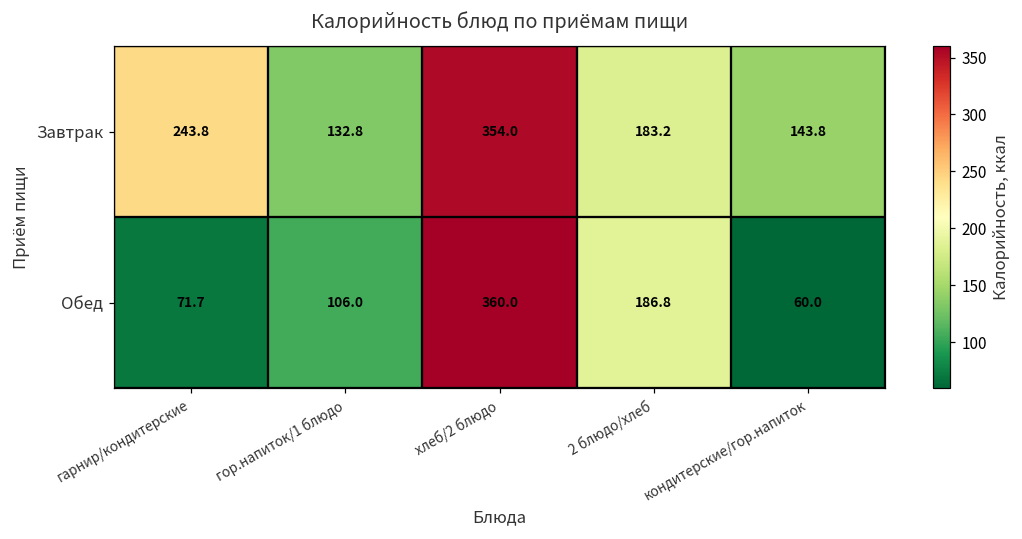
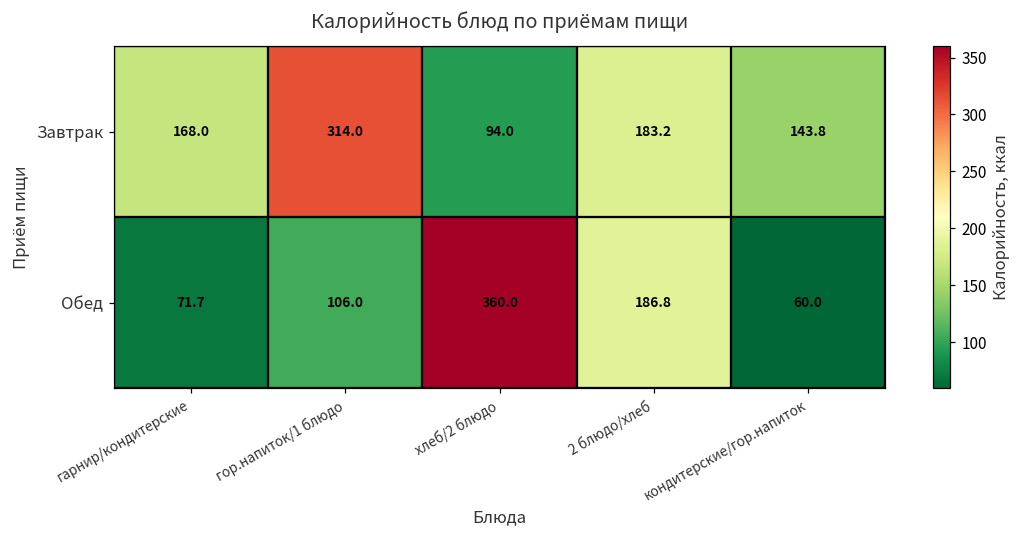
Завтрак, гарнир/кондитерские: 243.8 -> 168.0
Завтрак, гор.напиток/1 блюдо: 132.8 -> 314.0
Завтрак, хлеб/2 блюдо: 354.0 -> 94.0
